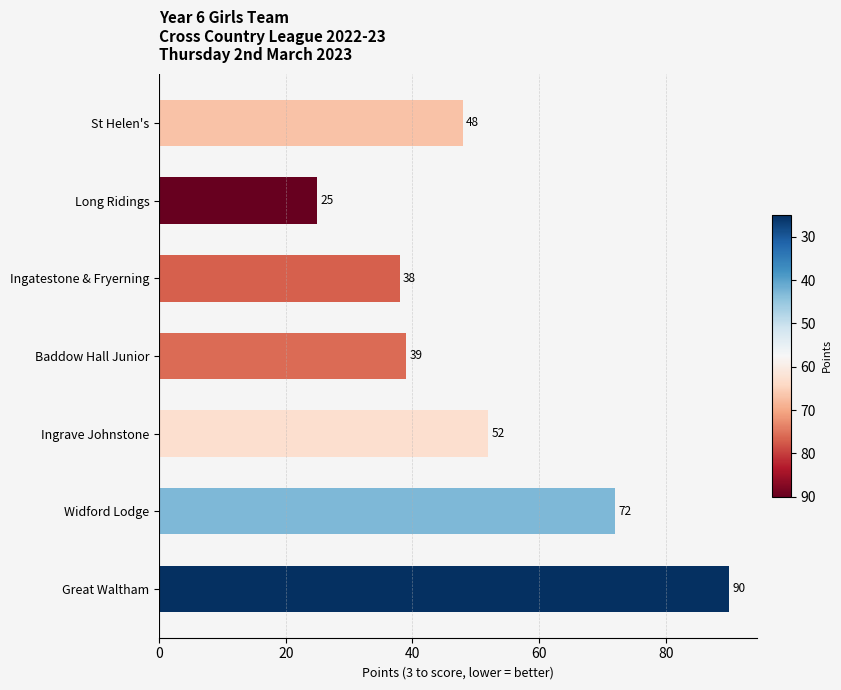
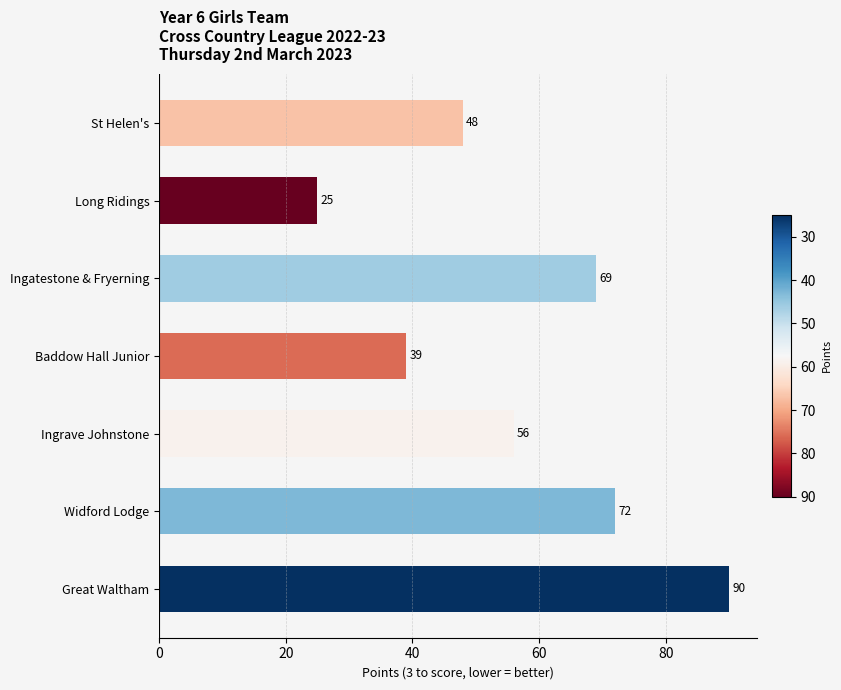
Ingatestone & Fryerning: 38 -> 69
Ingrave Johnstone: 52 -> 56
